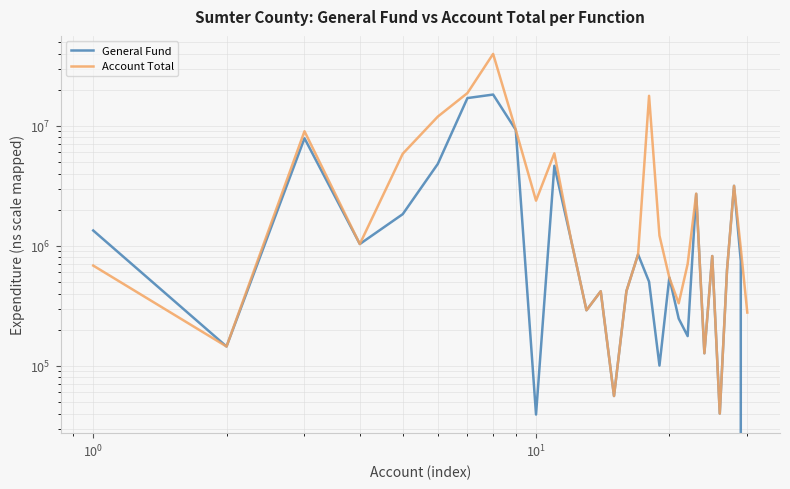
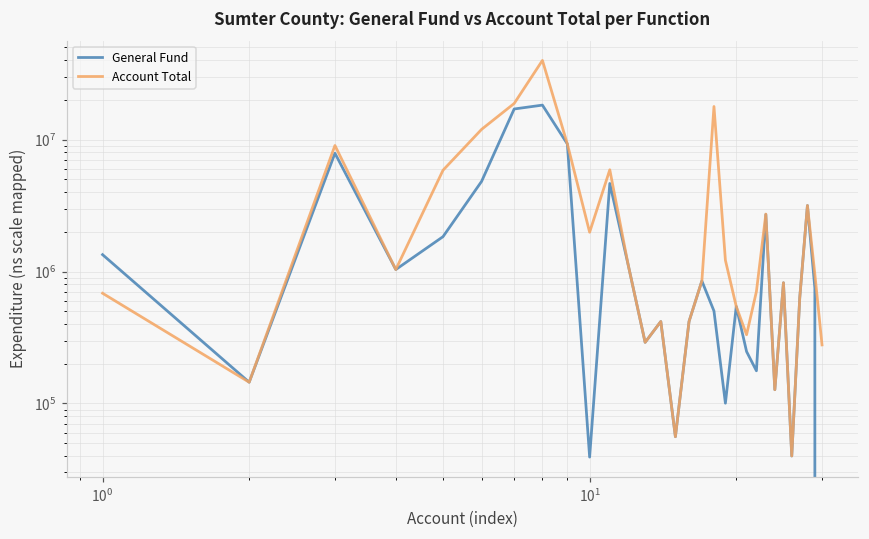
Account Total, 10^1: 2400000 -> 2000000
